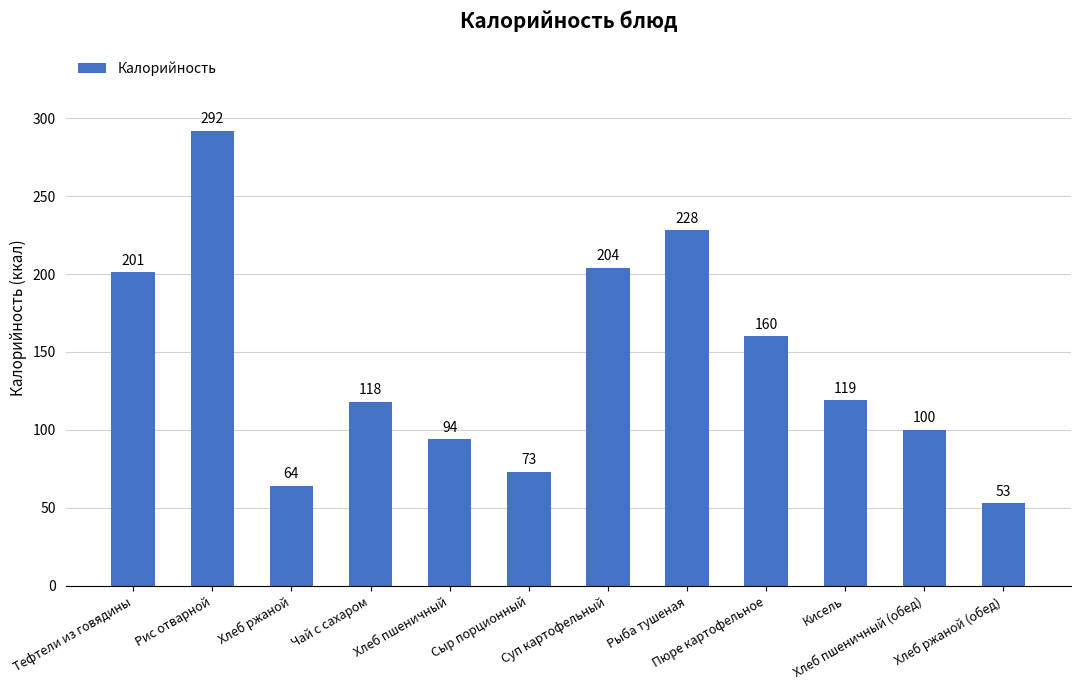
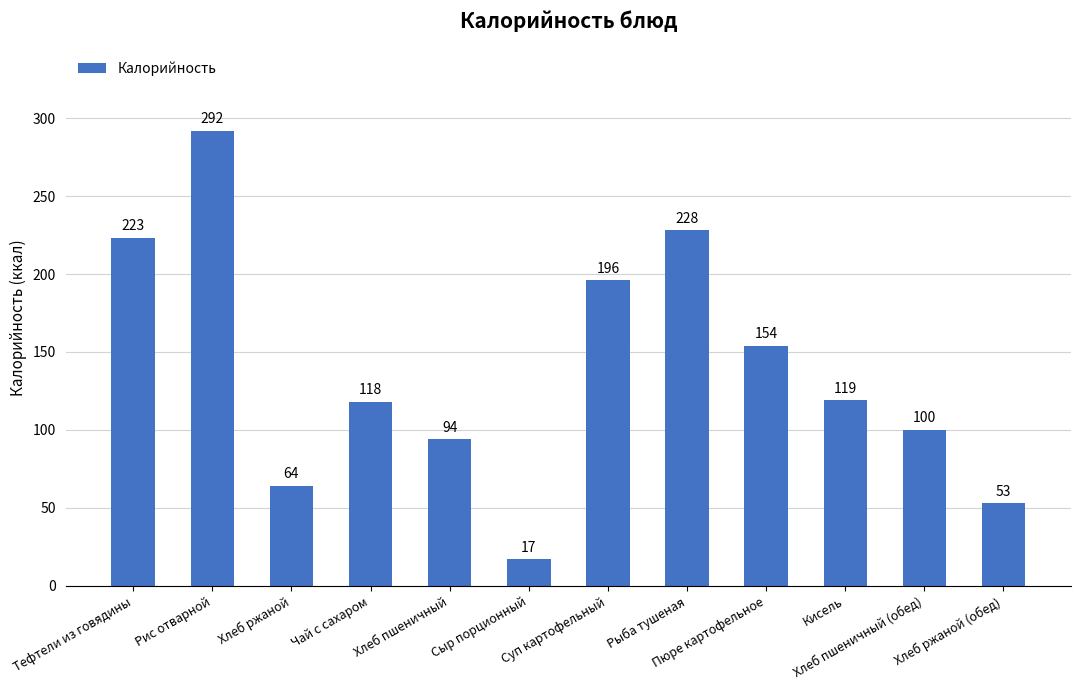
Тефтели из говядины: 201 -> 223
Сыр порционный: 73 -> 17
Суп картофельный: 204 -> 196
Пюре картофельное: 160 -> 154
